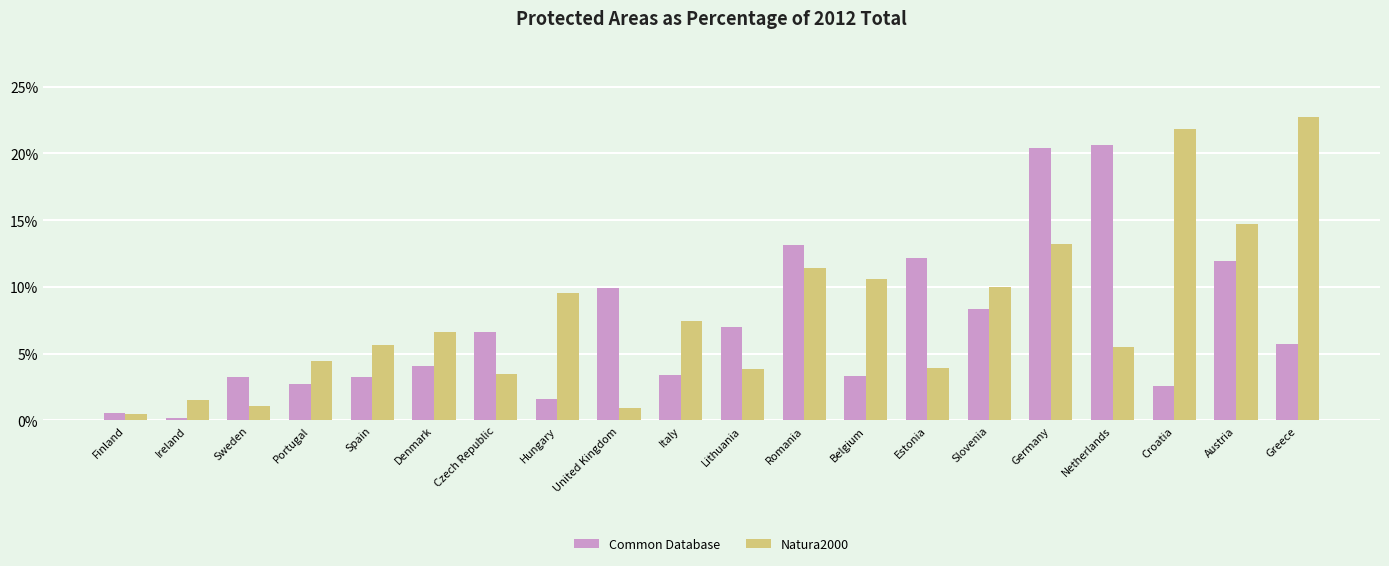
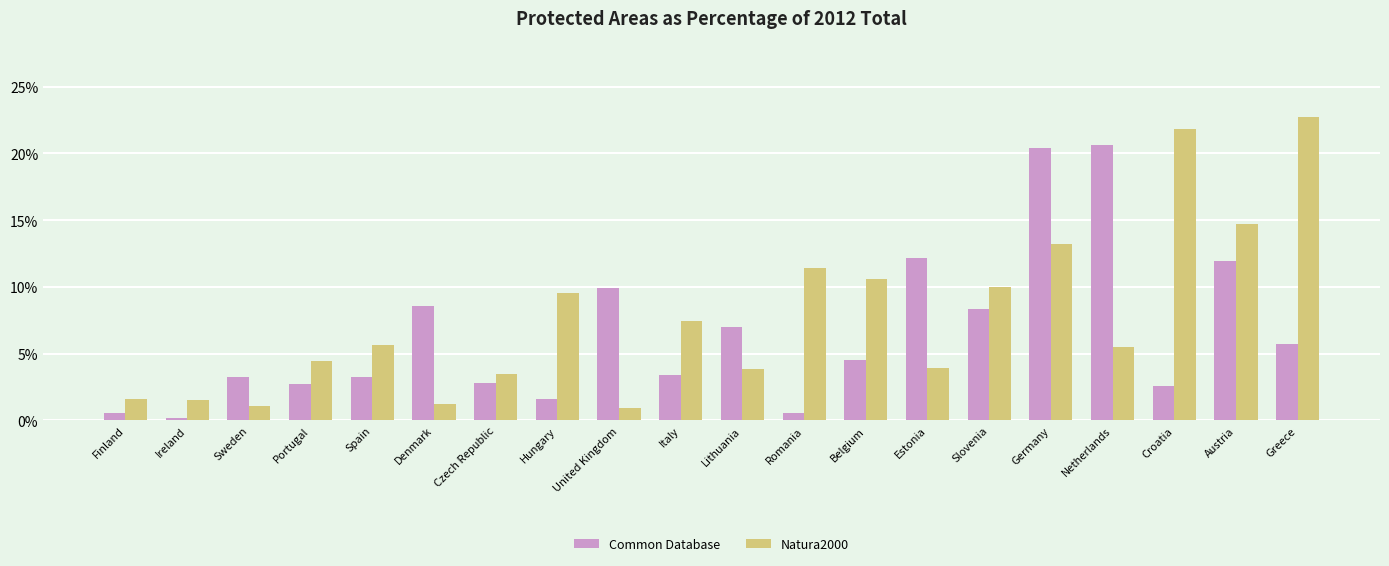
Natura2000, Finland: 0.5% -> 1.6%
Common Database, Denmark: 4.1% -> 8.6%
Natura2000, Denmark: 6.6% -> 1.2%
Common Database, Czech Republic: 6.6% -> 2.8%
Common Database, Romania: 13.2% -> 0.6%
Common Database, Belgium: 3.3% -> 4.5%
